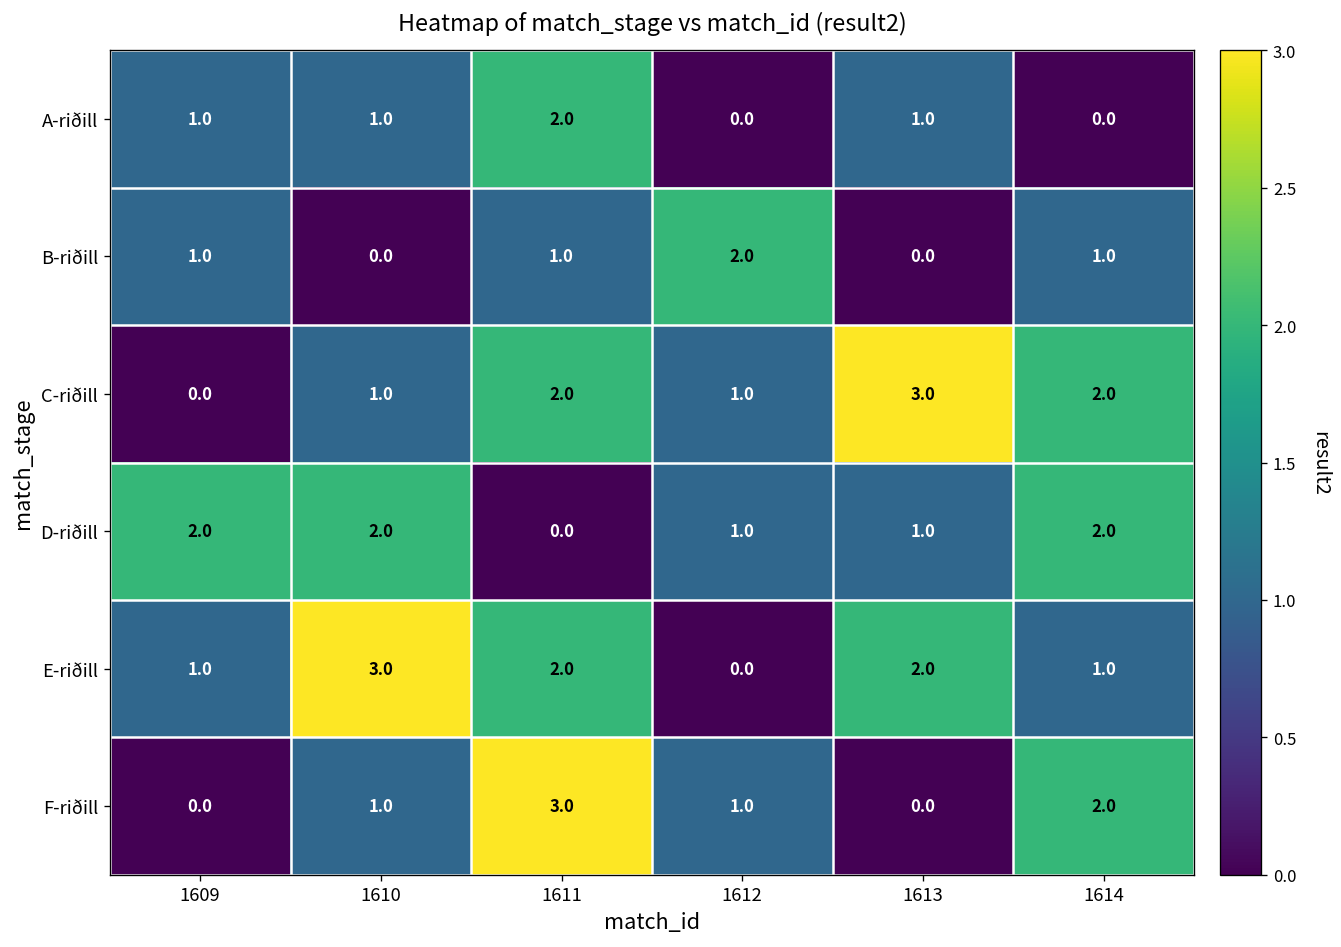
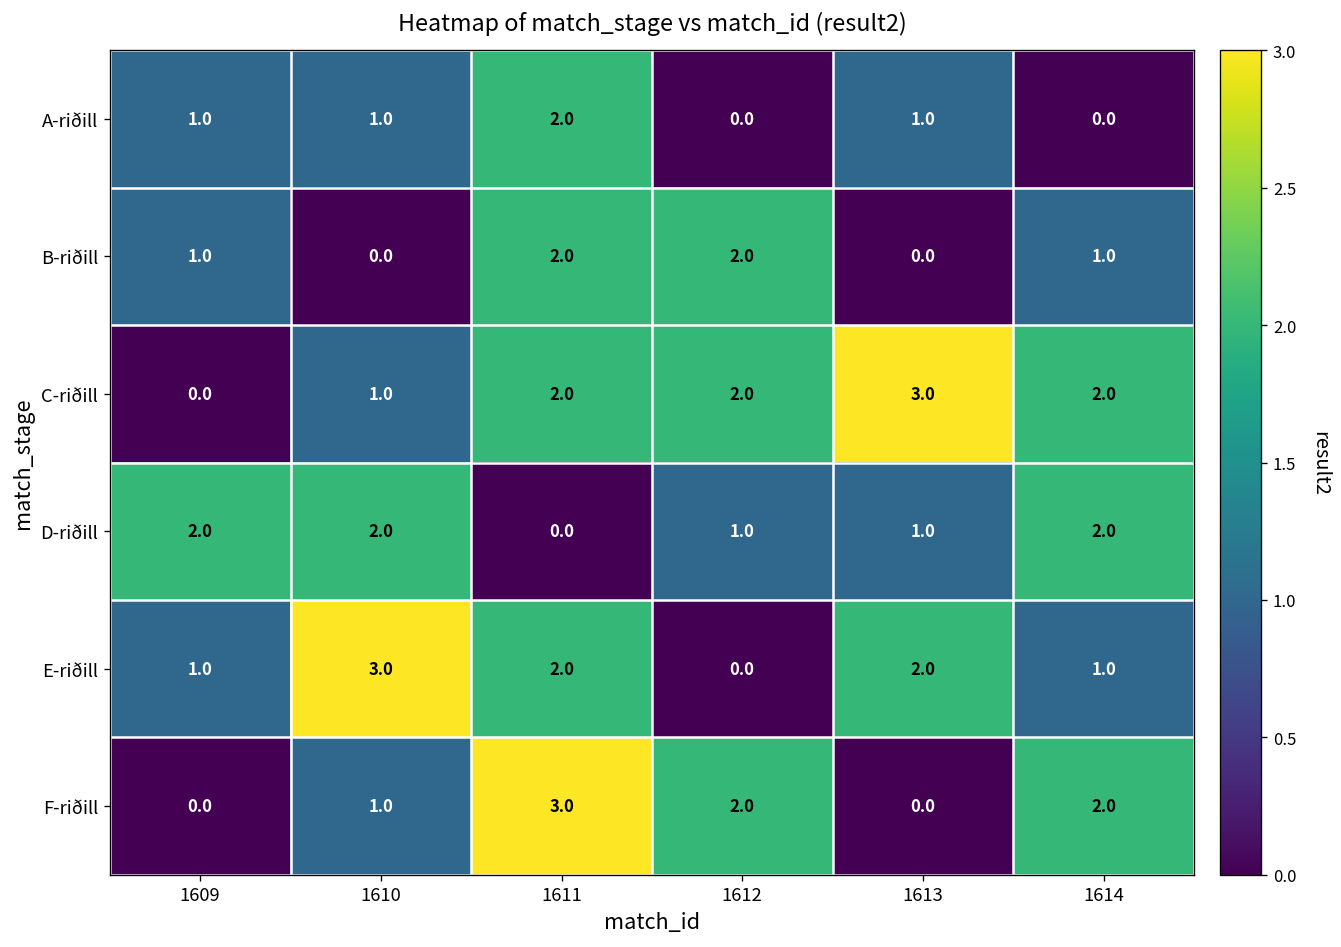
B-riðill, 1611: 1.0 -> 2.0
C-riðill, 1612: 1.0 -> 2.0
F-riðill, 1612: 1.0 -> 2.0
